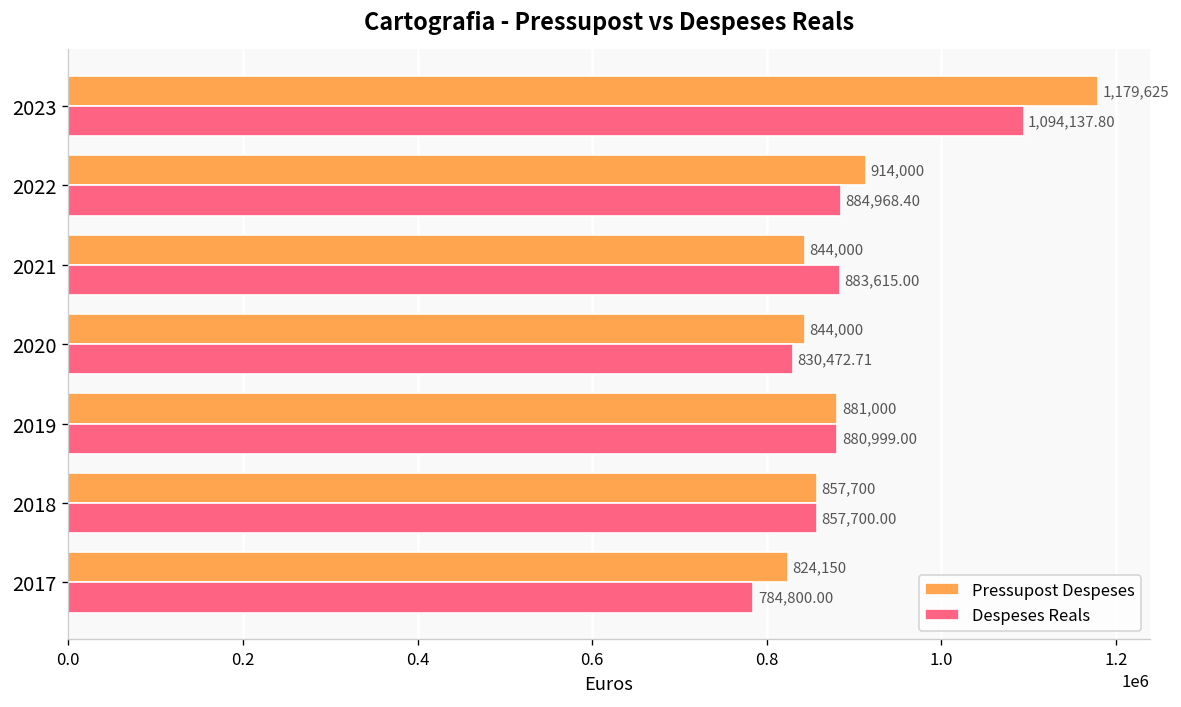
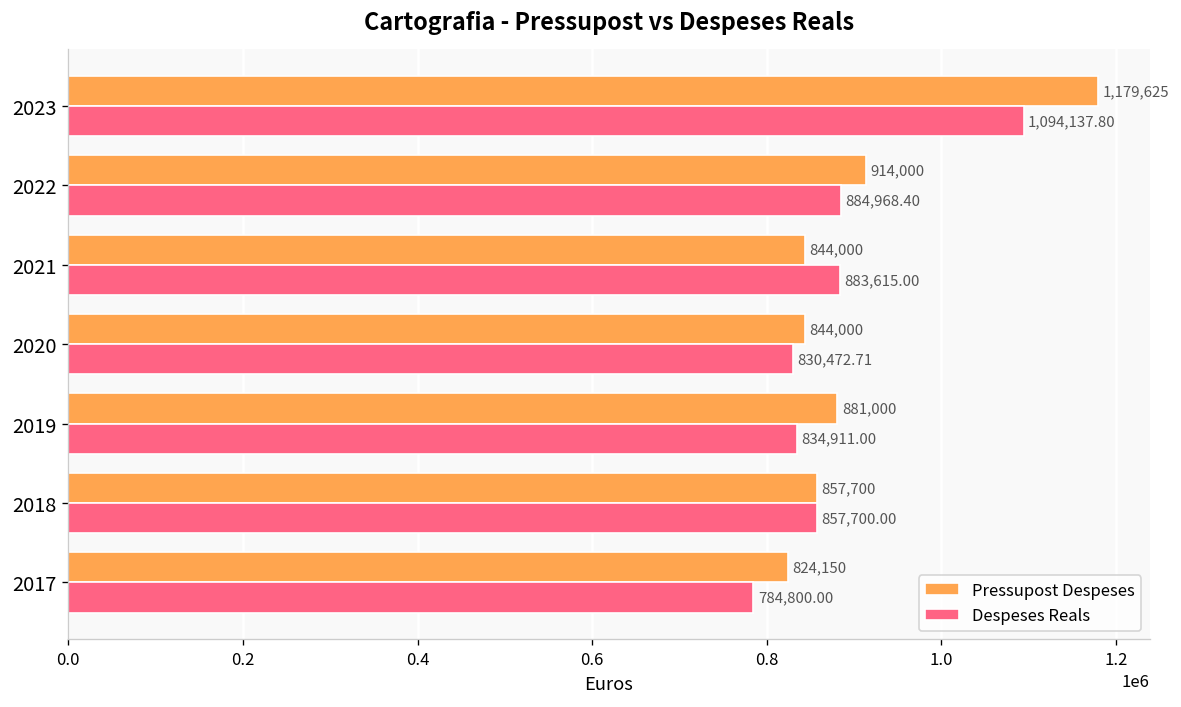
Despeses Reals, 2019: 880,999.00 -> 834,911.00
